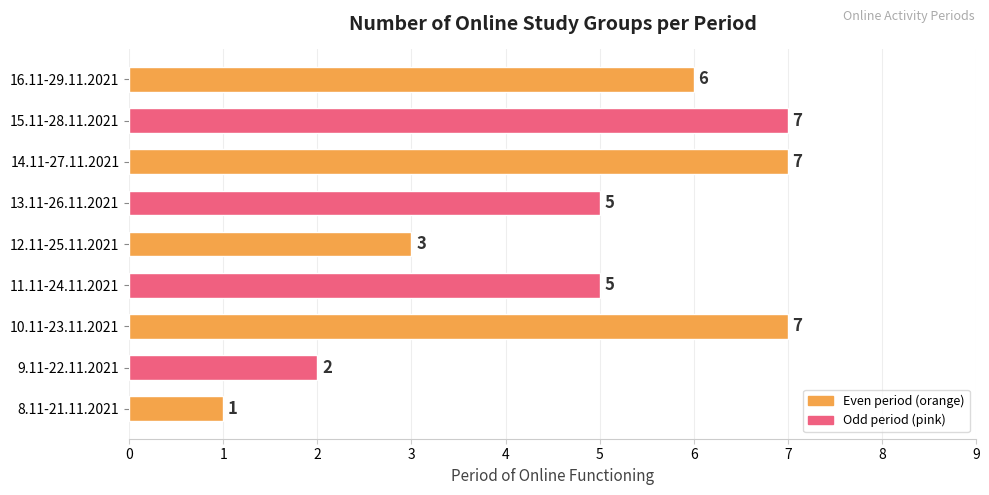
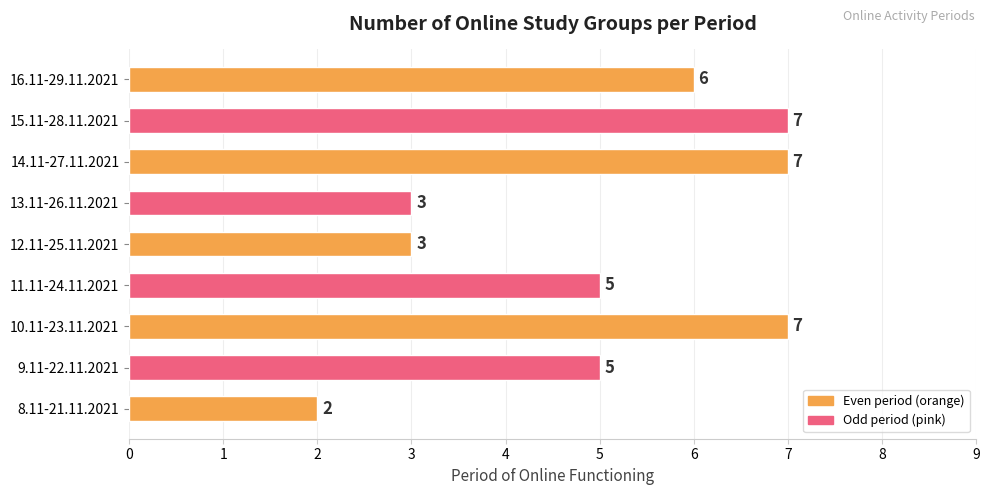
13.11-26.11.2021: 5 -> 3
9.11-22.11.2021: 2 -> 5
8.11-21.11.2021: 1 -> 2
